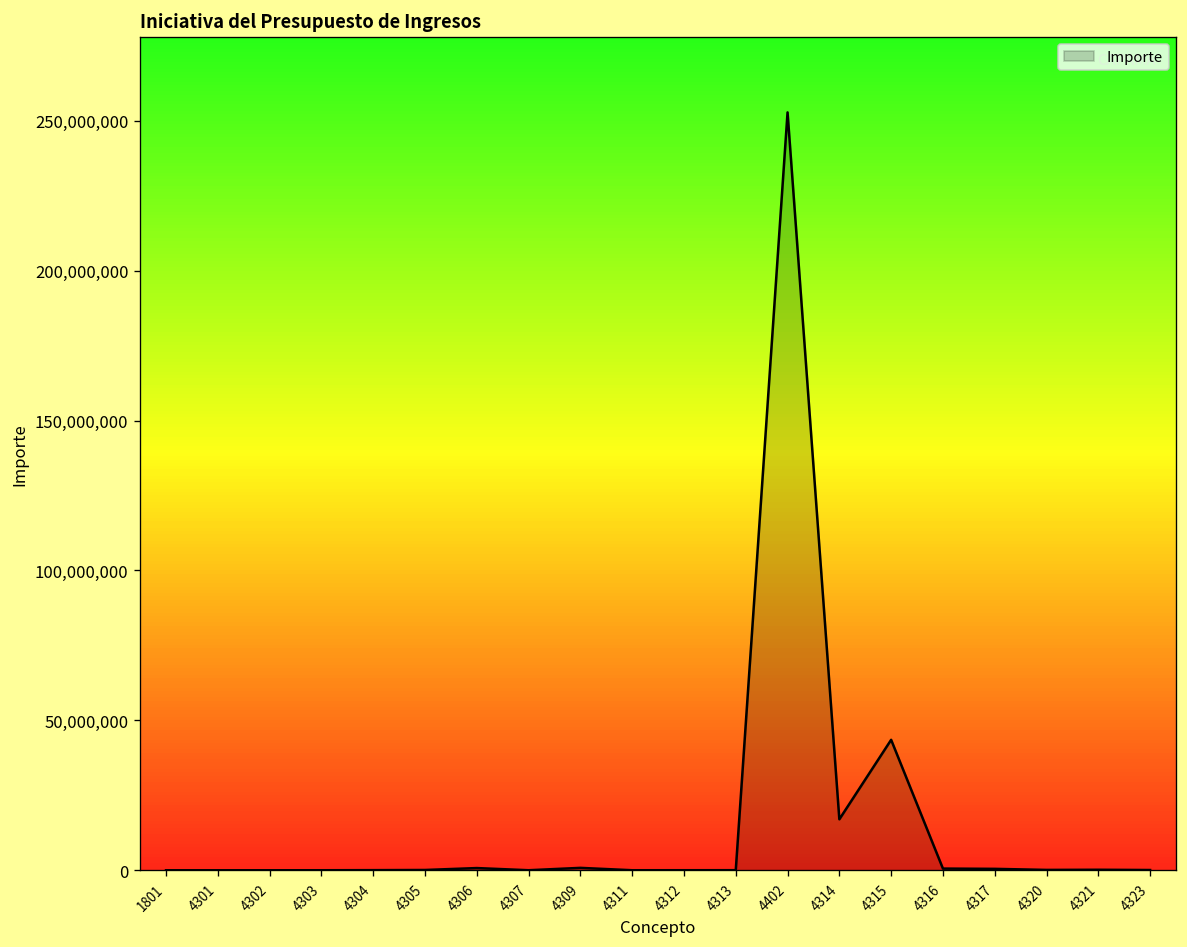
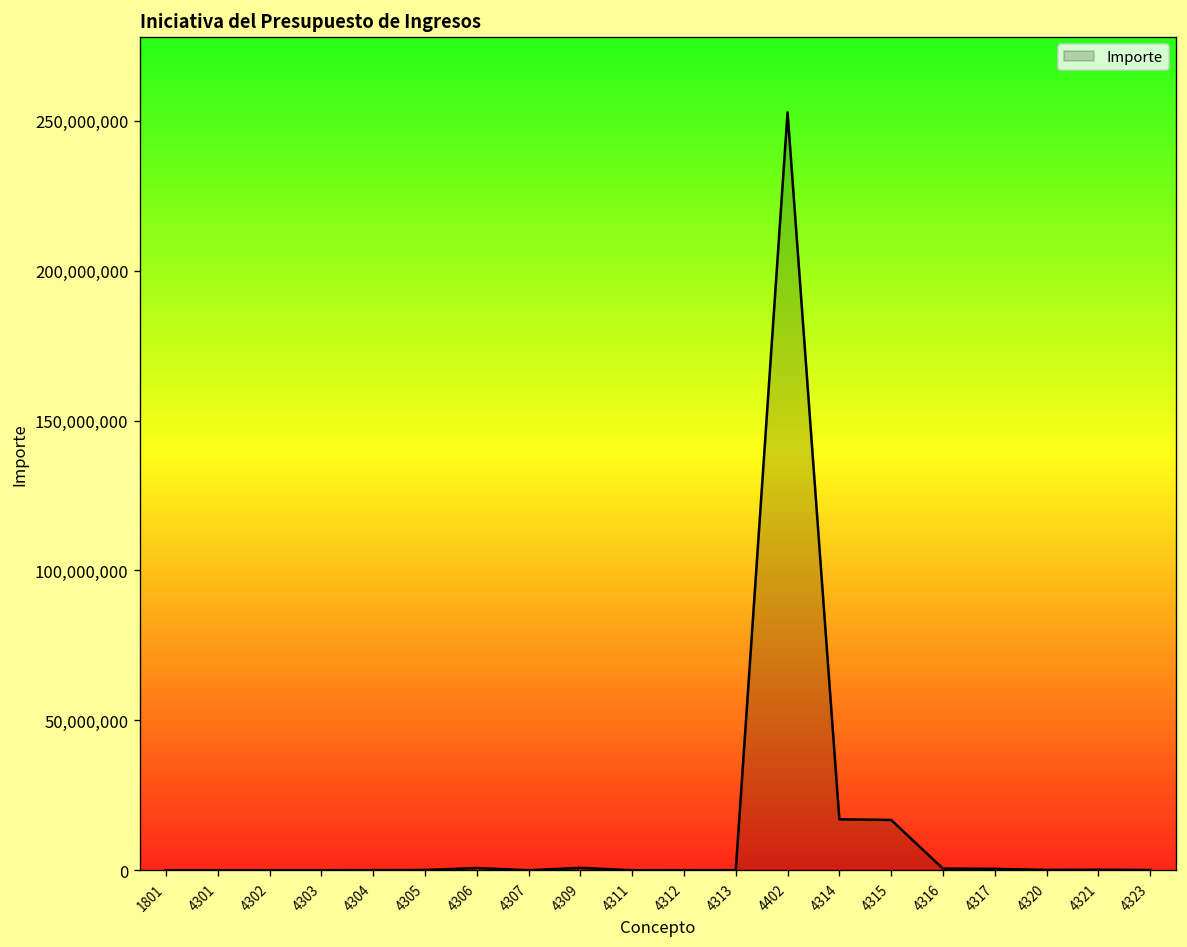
4315: 44,000,000 -> 17,000,000
